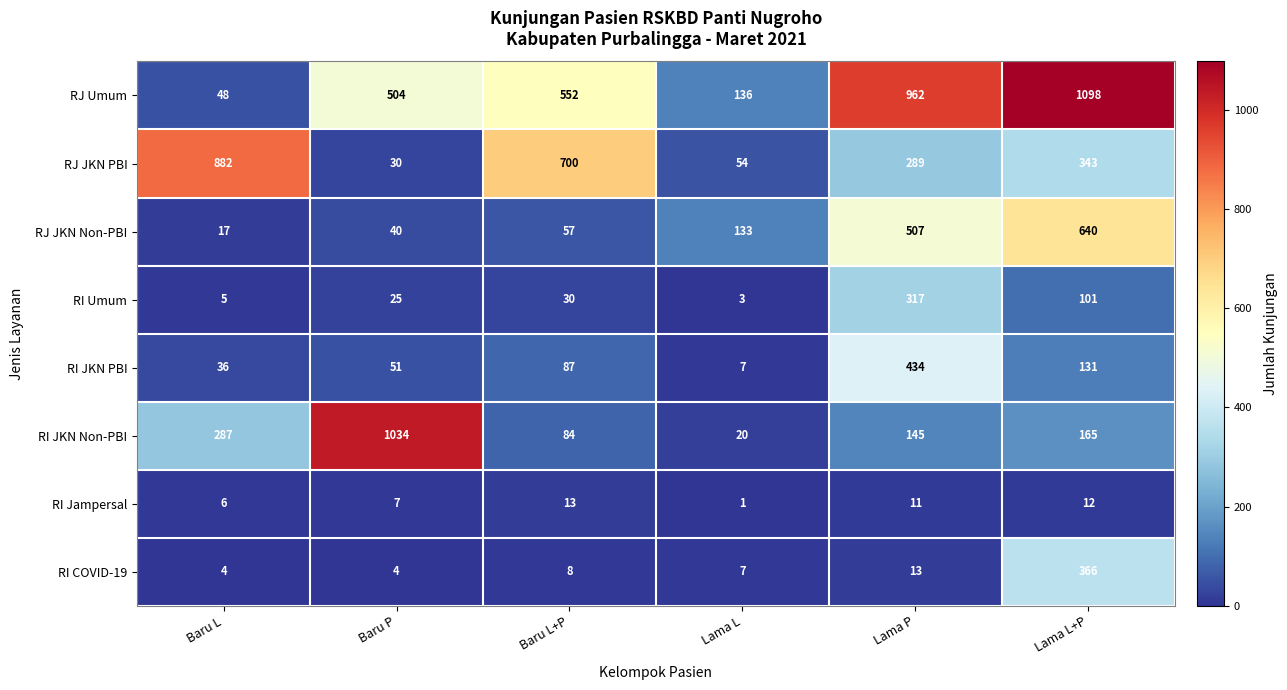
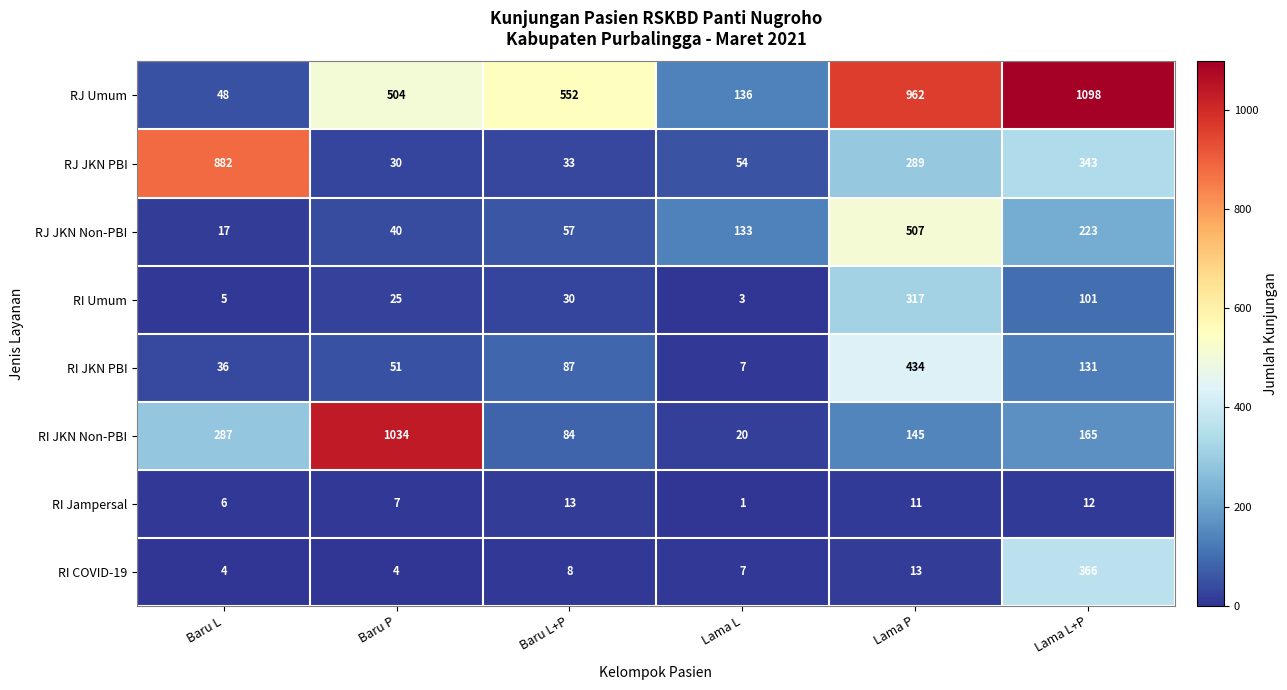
RJ JKN PBI, Baru L+P: 700 -> 33
RJ JKN Non-PBI, Lama L+P: 640 -> 223
